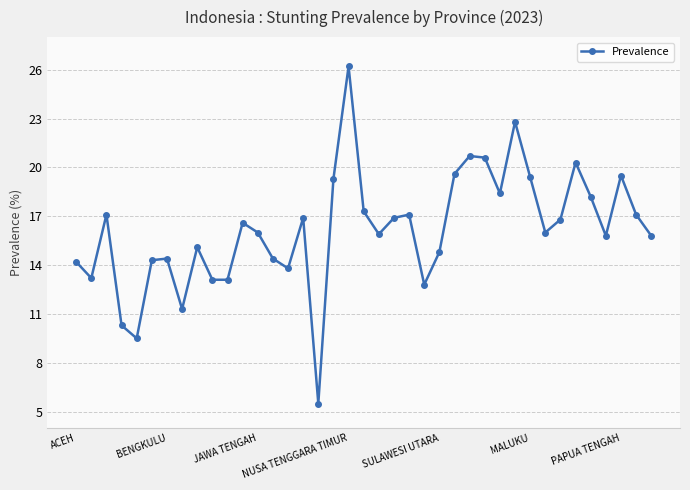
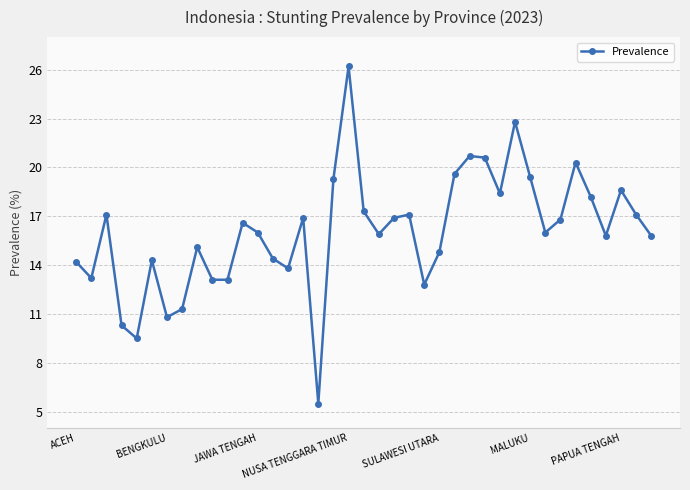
BENGKULU: 14.4 -> 10.8
PAPUA TENGAH: 19.5 -> 18.6
